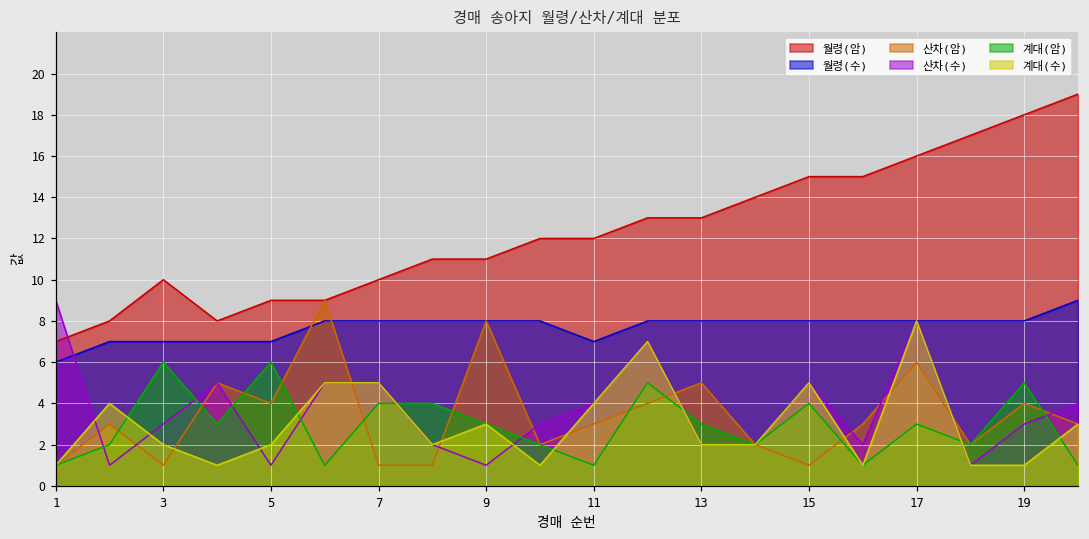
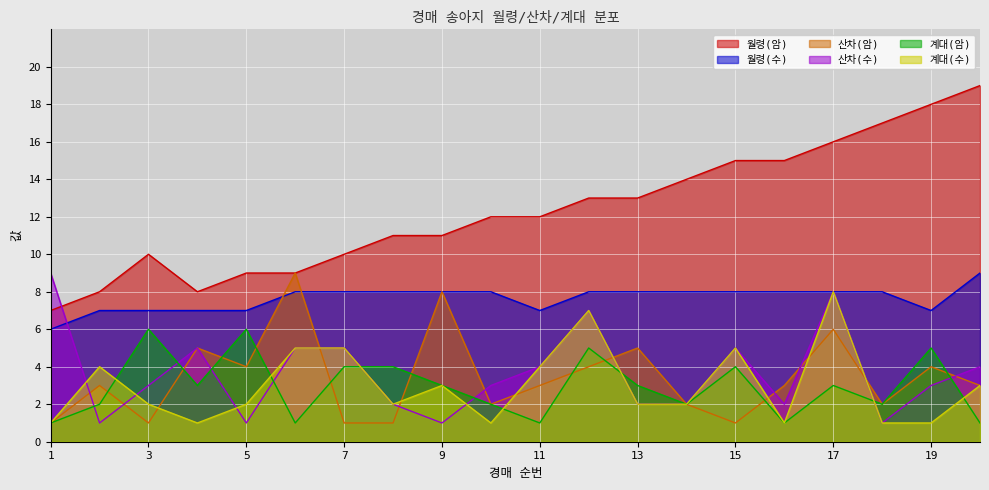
월령(수), 19: 8 -> 7
